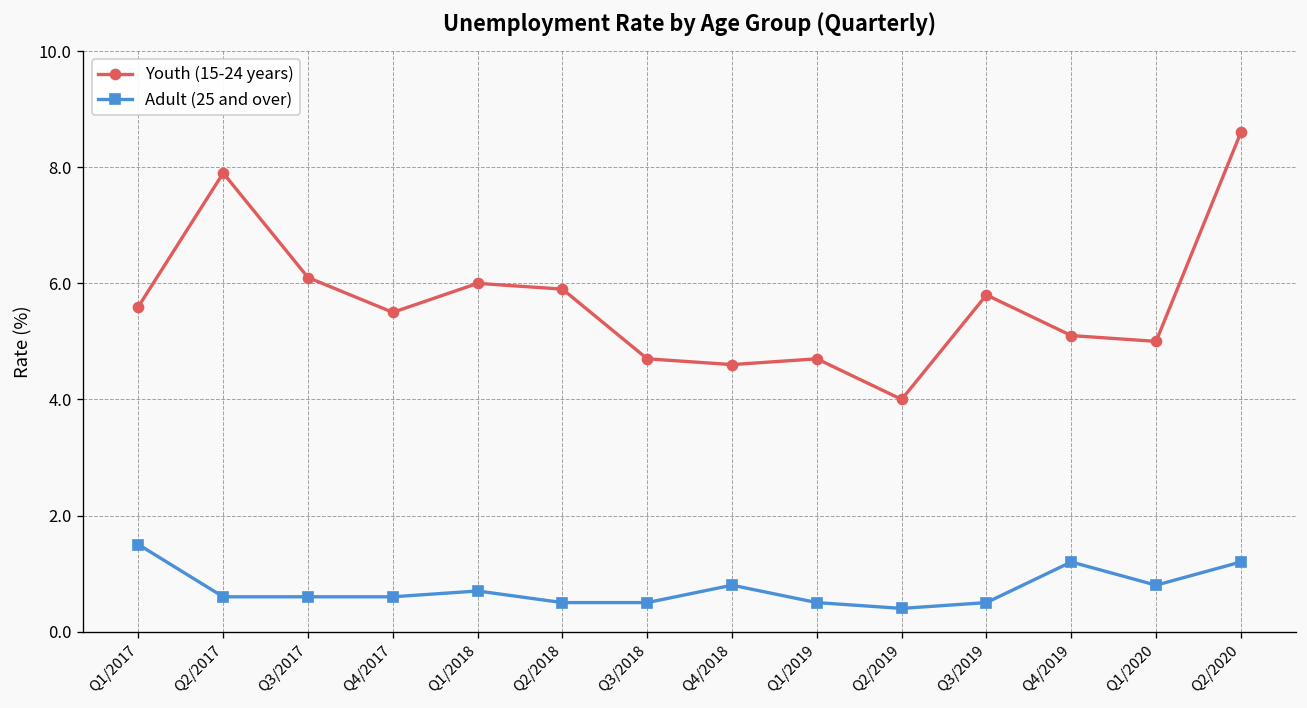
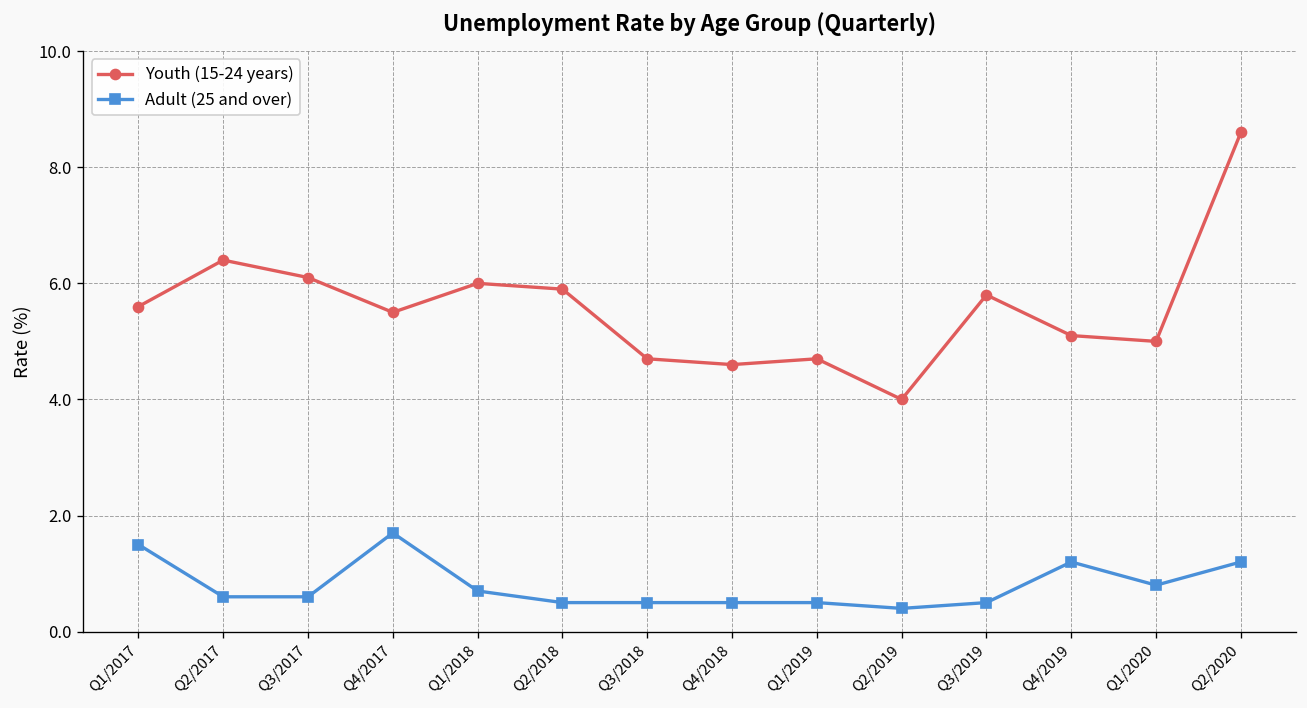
Youth (15-24 years), Q2/2017: 7.9 -> 6.4
Adult (25 and over), Q4/2017: 0.6 -> 1.7
Adult (25 and over), Q4/2018: 0.8 -> 0.5
